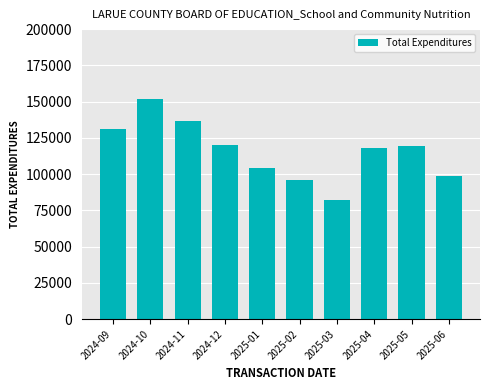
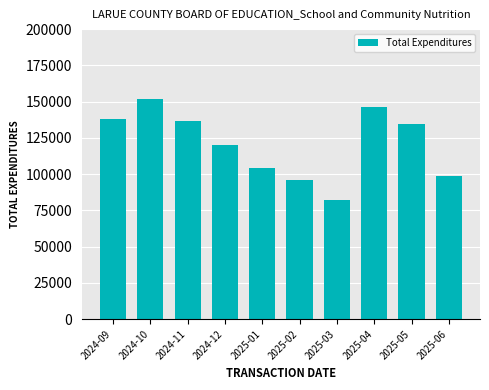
2024-09: 131000 -> 138000
2025-04: 118000 -> 146000
2025-05: 119000 -> 135000
